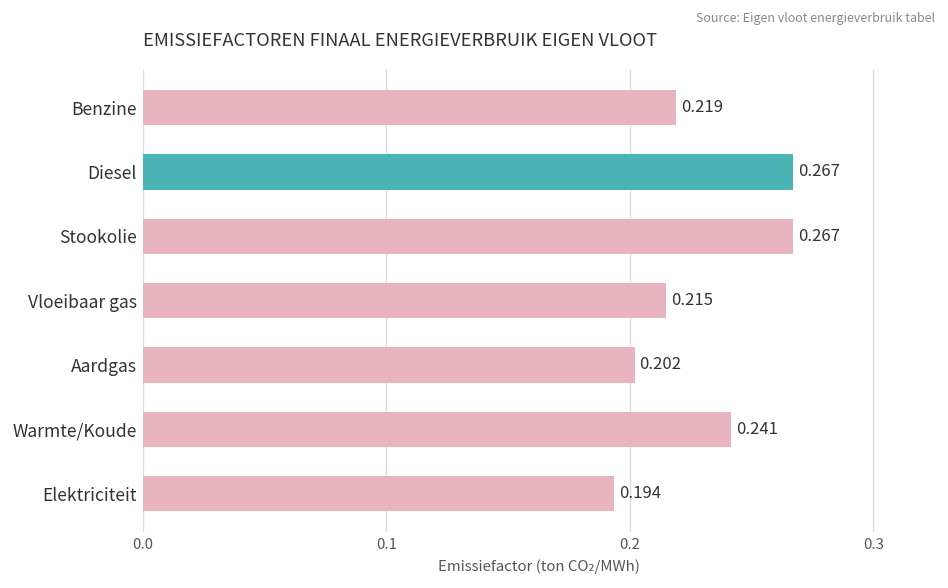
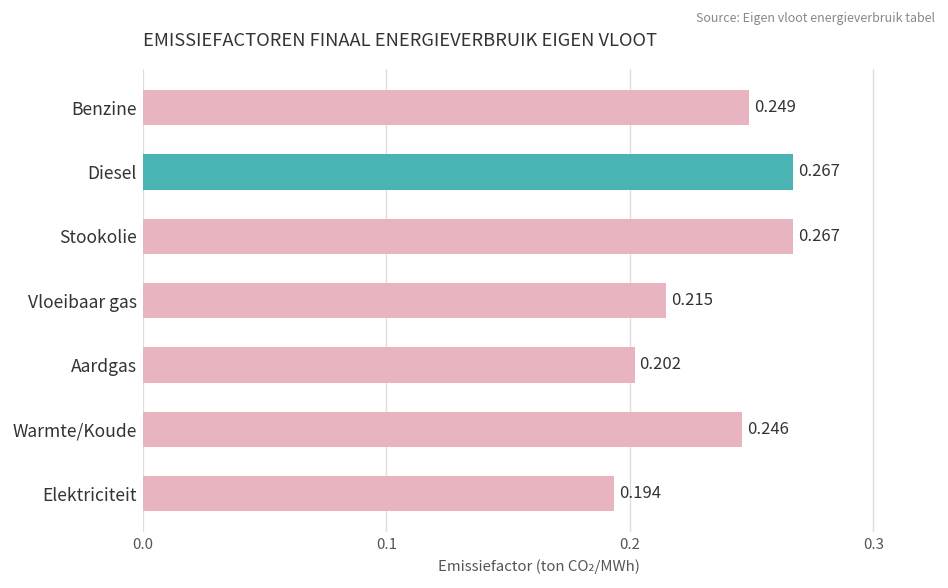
Benzine: 0.219 -> 0.249
Warmte/Koude: 0.241 -> 0.246
